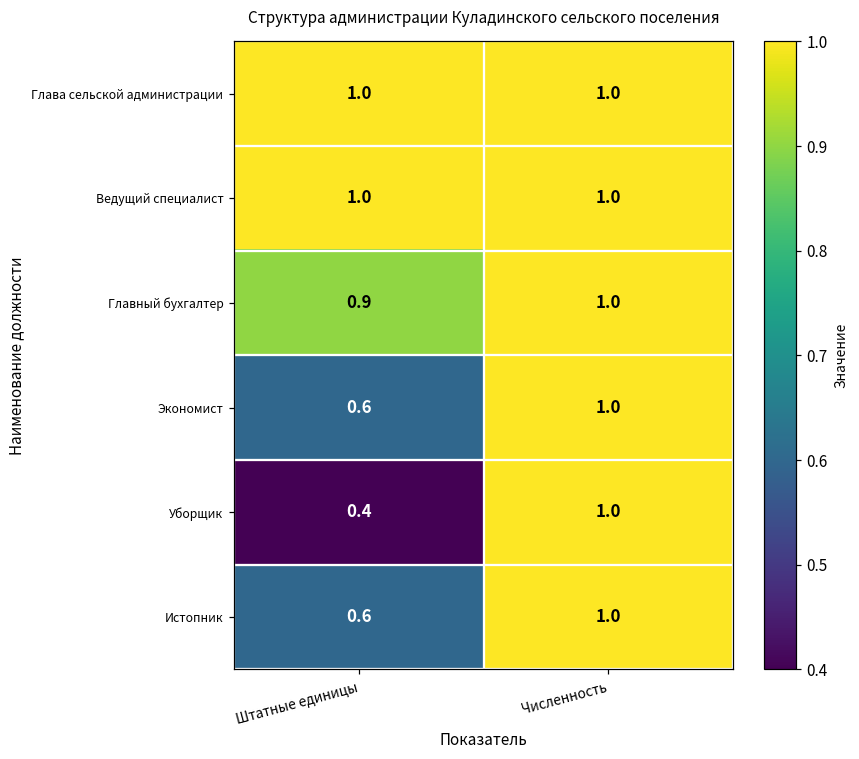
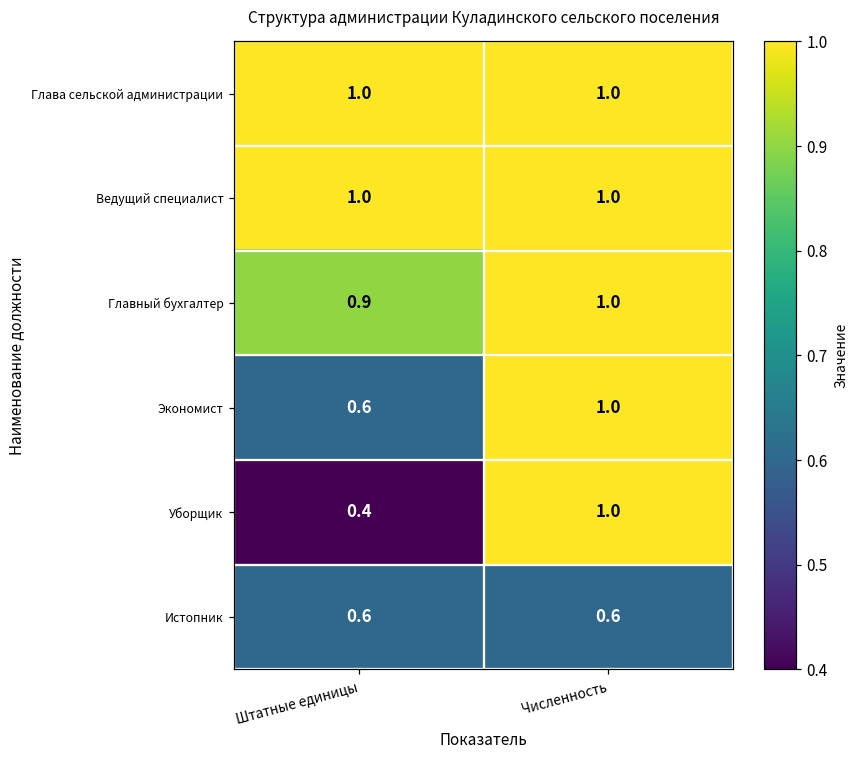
Истопник, Численность: 1.0 -> 0.6
